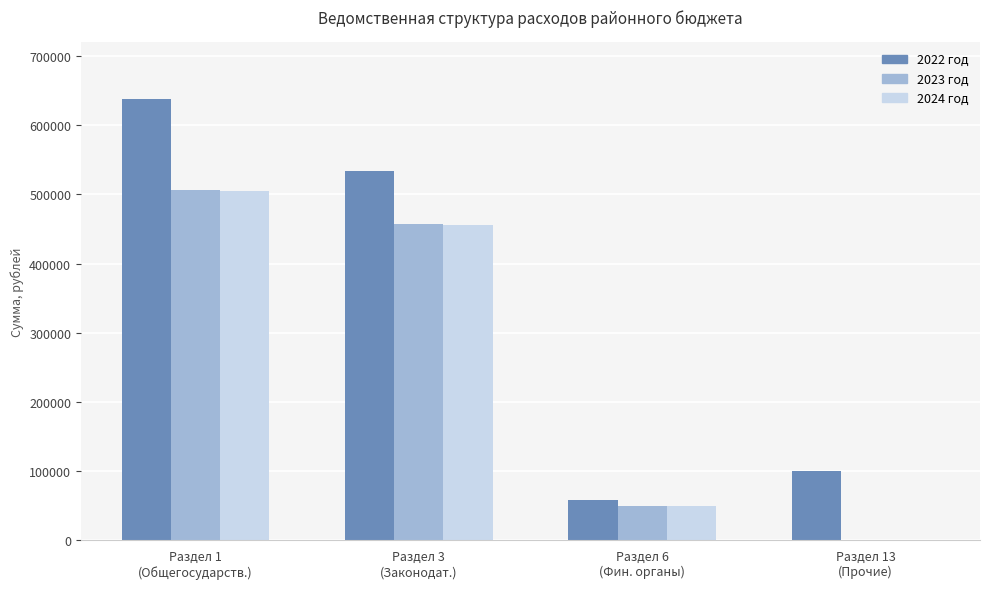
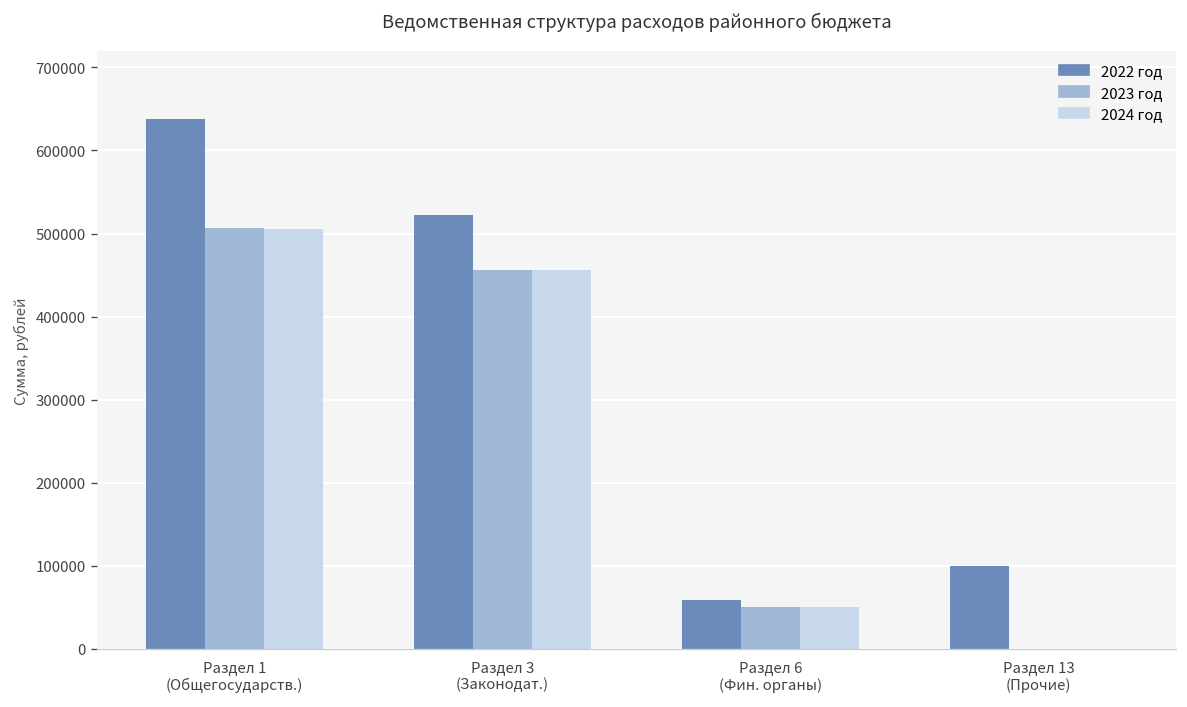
2022 год, Раздел 3 (Законодат.): 530000 -> 520000
